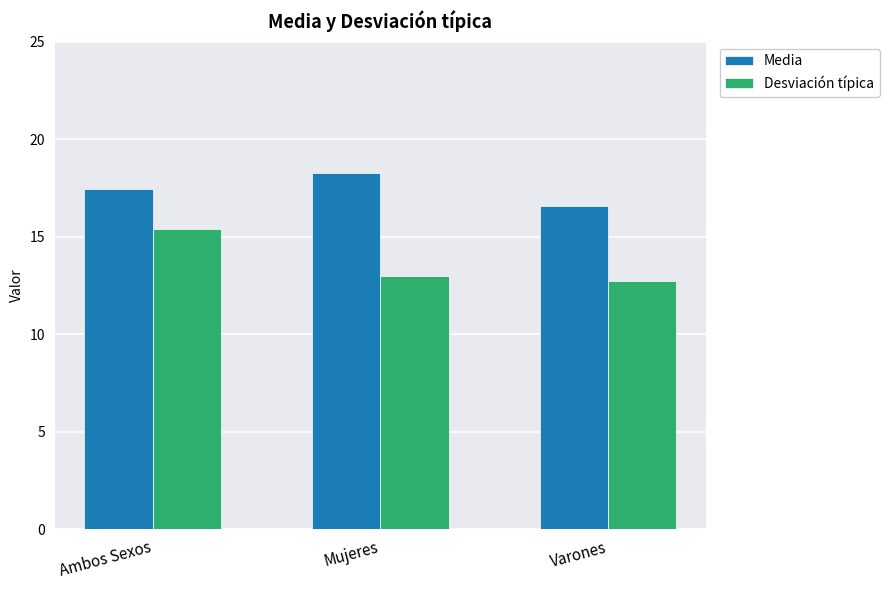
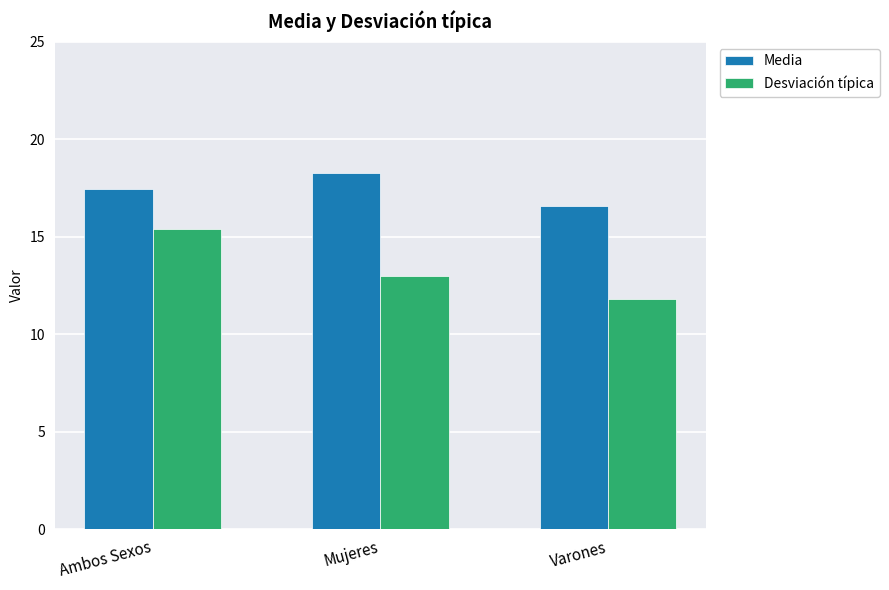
Desviación típica, Varones: 12.7 -> 11.8
